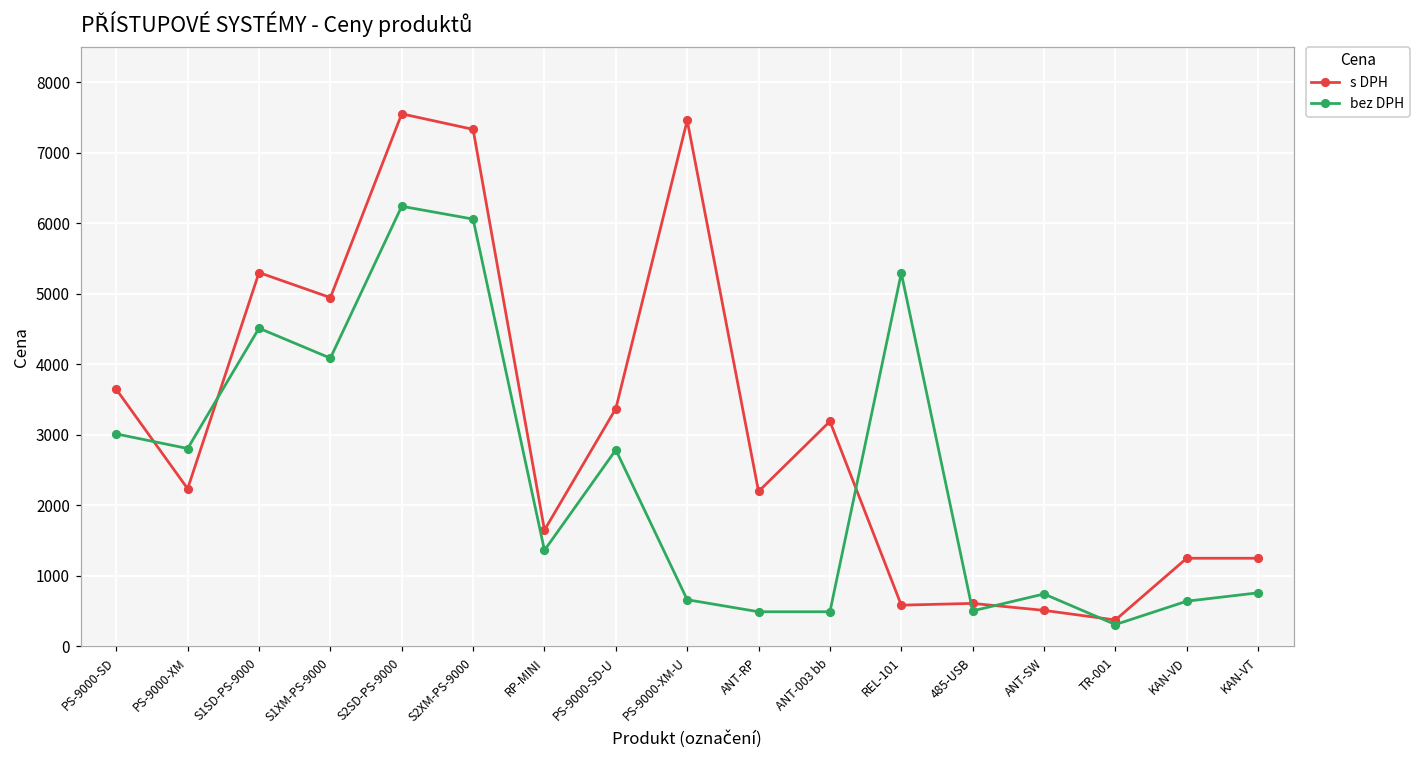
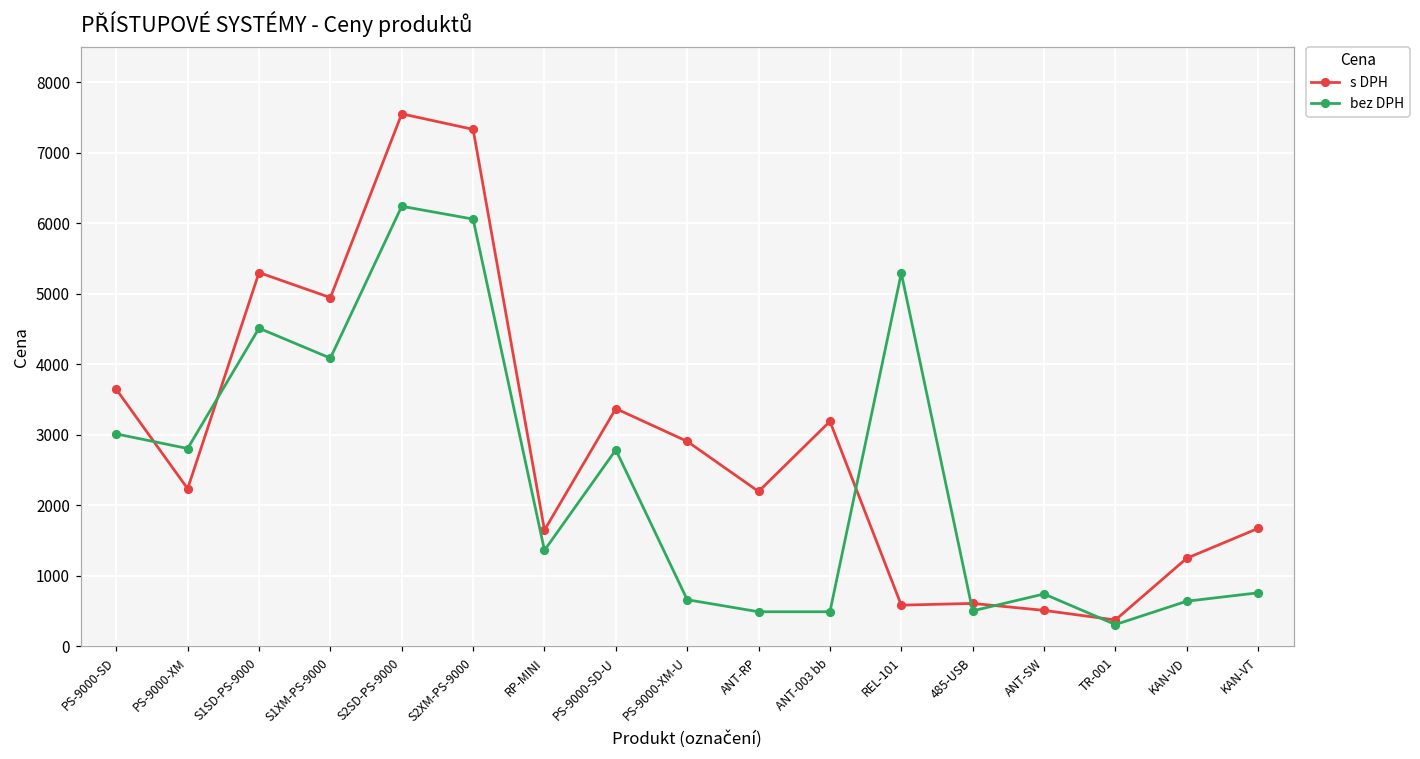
s DPH, PS-9000-XM-U: 7500 -> 2900
s DPH, KAN-VT: 1300 -> 1700
